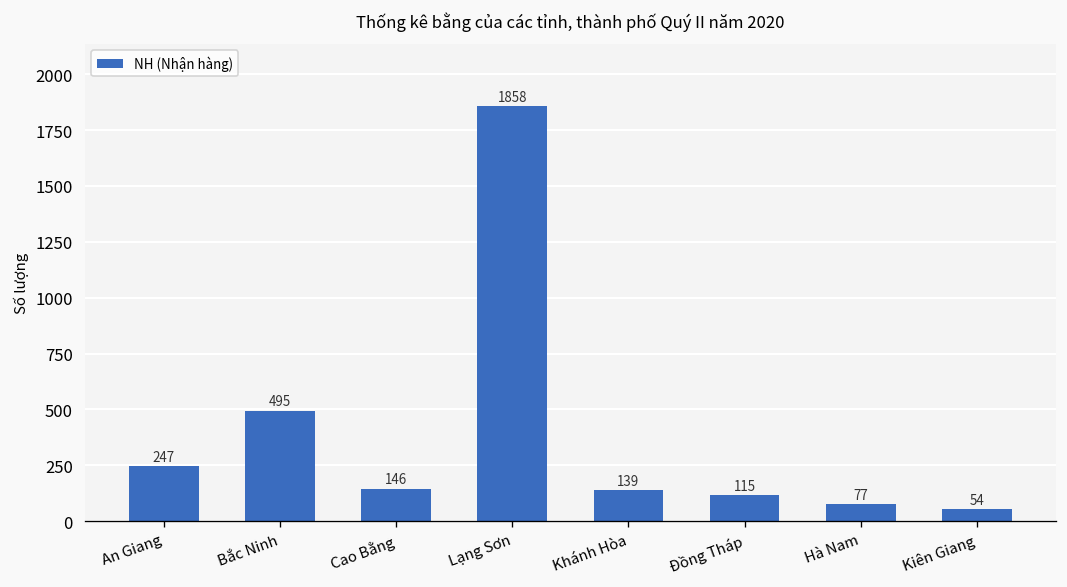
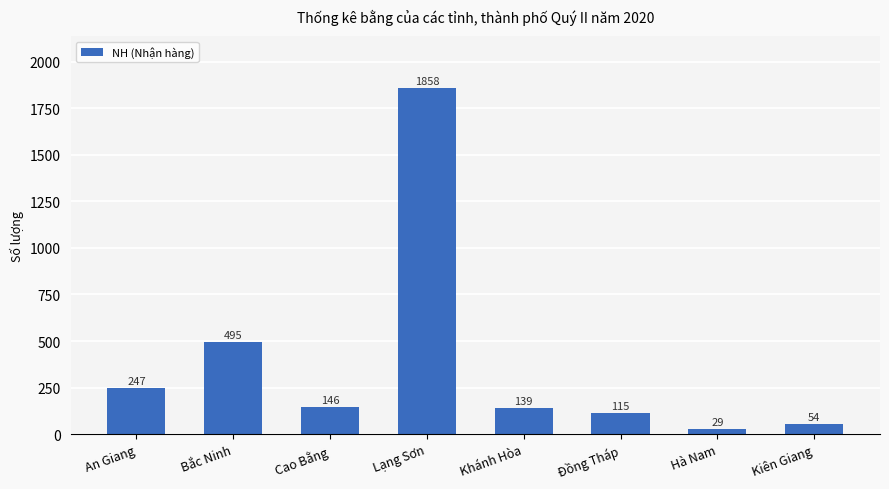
Hà Nam: 77 -> 29
